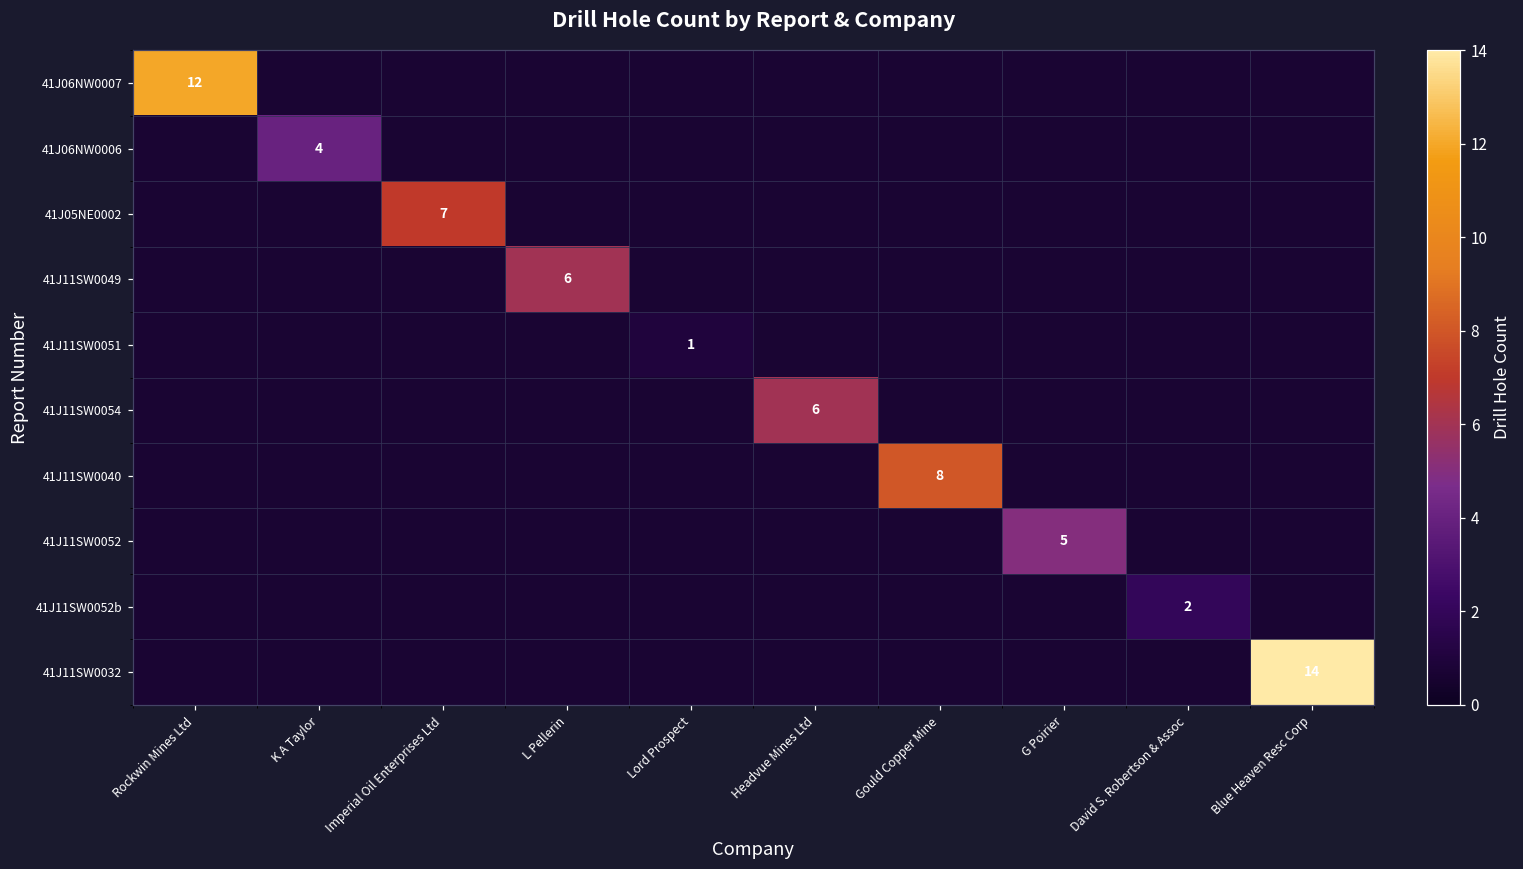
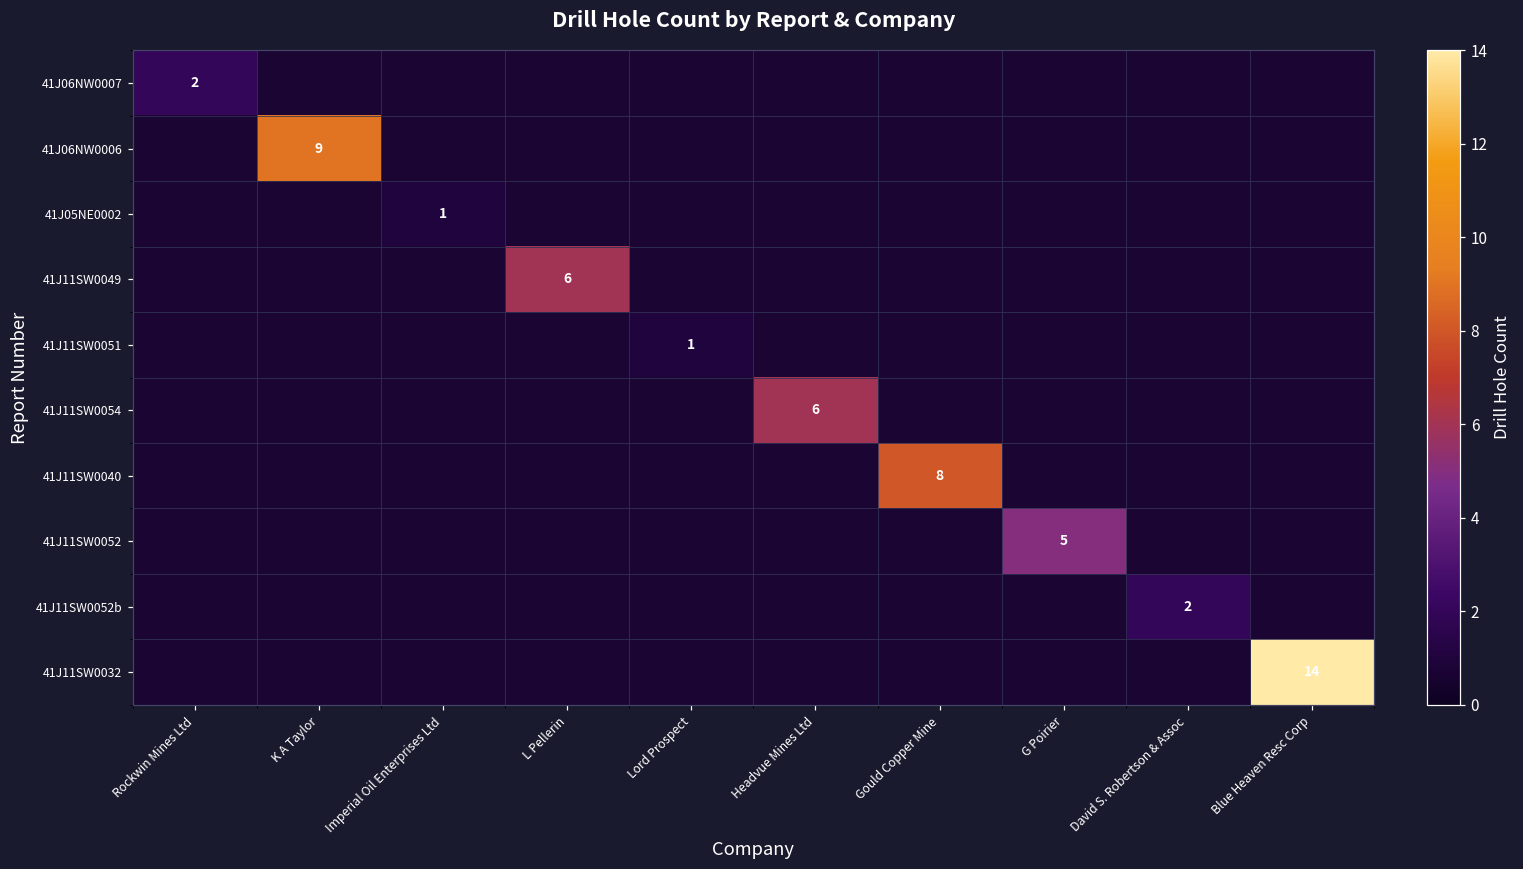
41J06NW0007, Rockwin Mines Ltd: 12 -> 2
41J06NW0006, K A Taylor: 4 -> 9
41J05NE0002, Imperial Oil Enterprises Ltd: 7 -> 1
